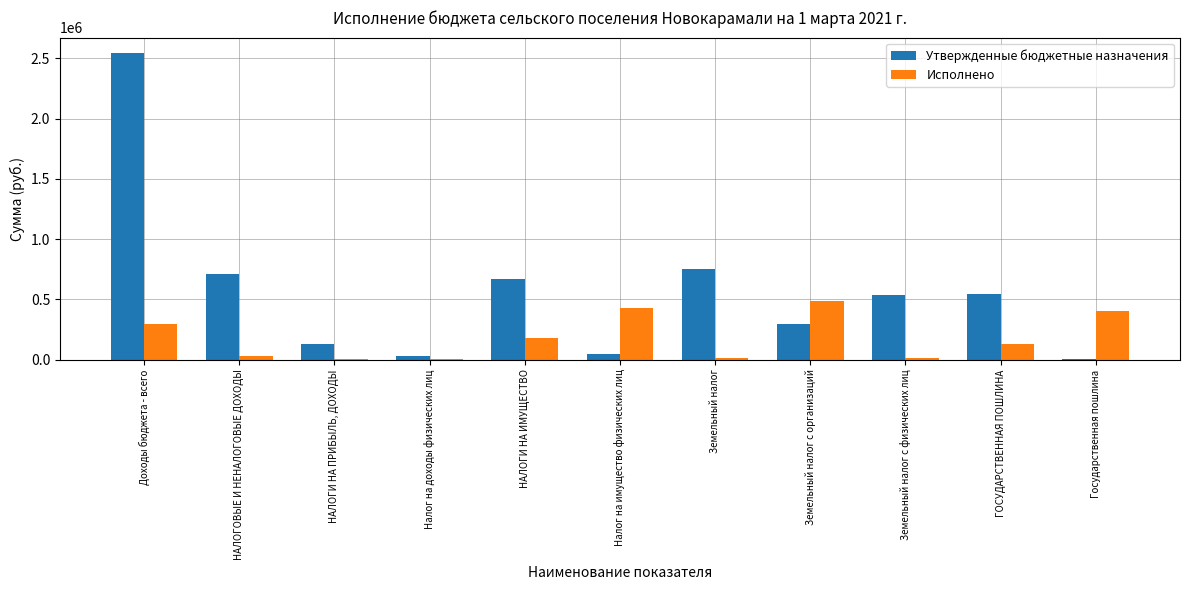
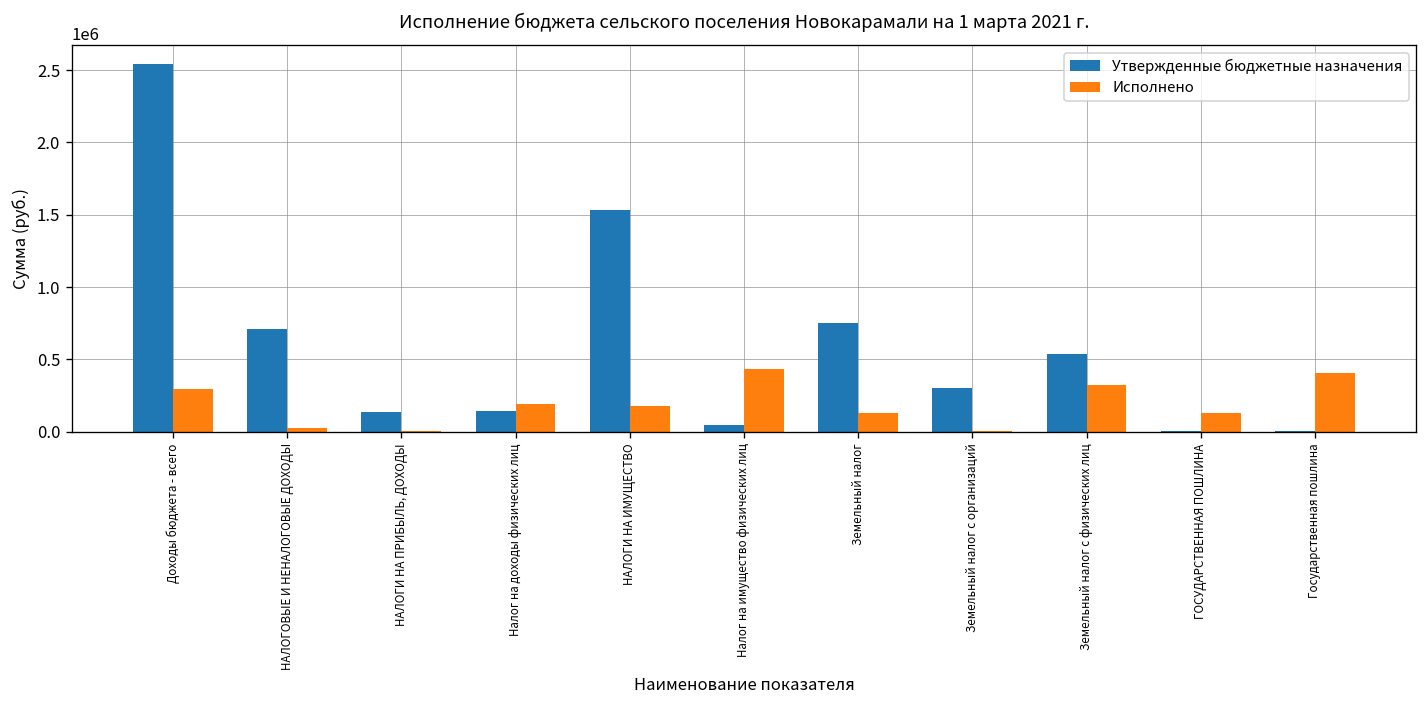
Утвержденные бюджетные назначения, Налог на доходы физических лиц: 30000 -> 150000
Исполнено, Налог на доходы физических лиц: 0 -> 190000
Утвержденные бюджетные назначения, НАЛОГИ НА ИМУЩЕСТВО: 670000 -> 1530000
Исполнено, Земельный налог: 10000 -> 130000
Исполнено, Земельный налог с организаций: 490000 -> 0
Исполнено, Земельный налог с физических лиц: 10000 -> 320000
Утвержденные бюджетные назначения, ГОСУДАРСТВЕННАЯ ПОШЛИНА: 550000 -> 10000
